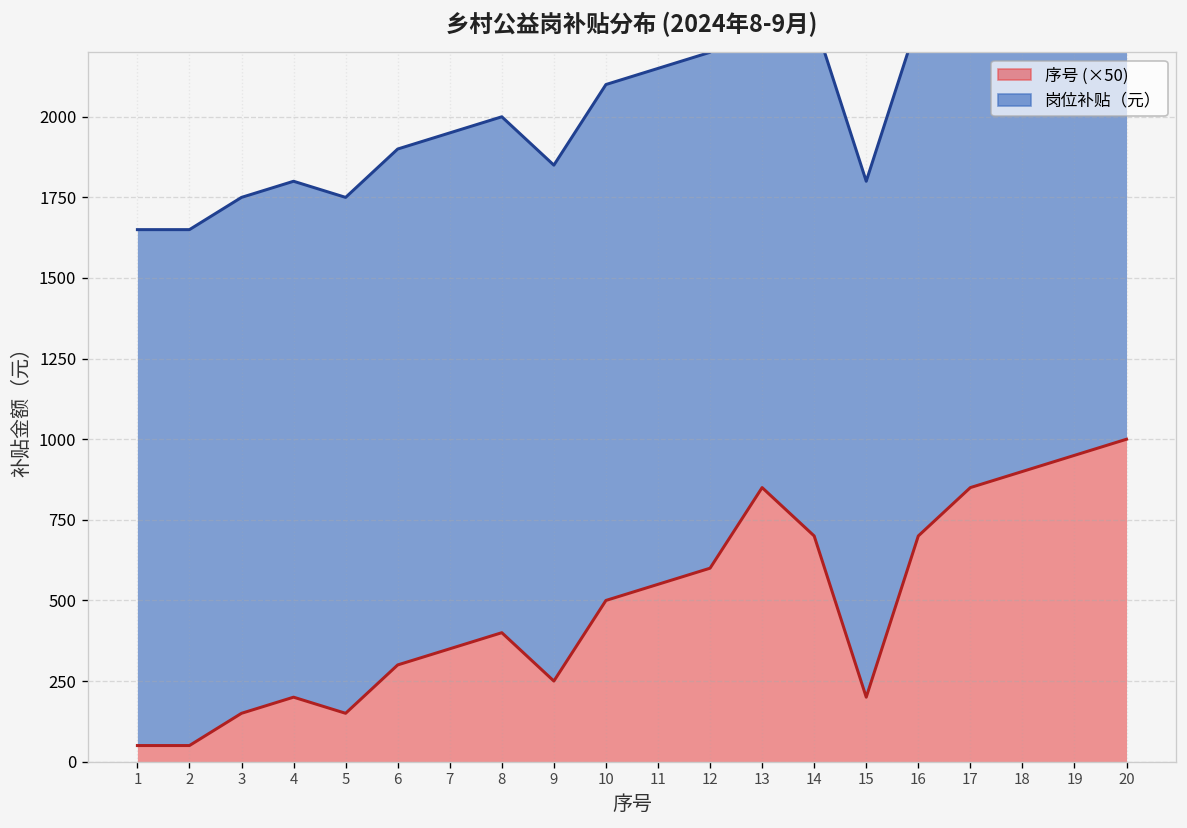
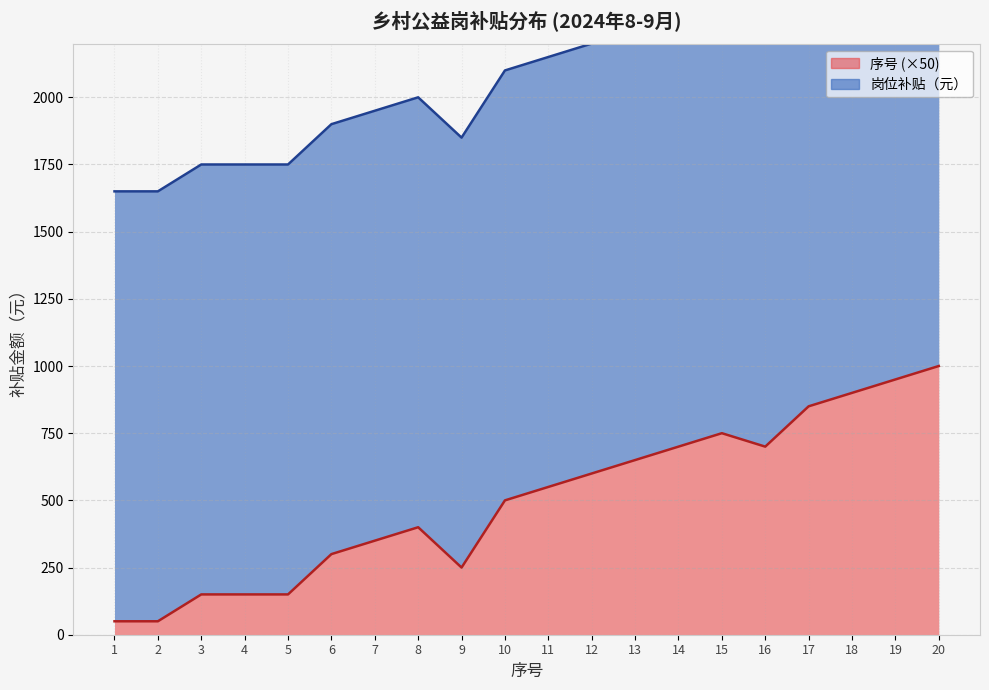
序号 (×50), 4: 200 -> 150
序号 (×50), 13: 850 -> 650
序号 (×50), 15: 200 -> 750
